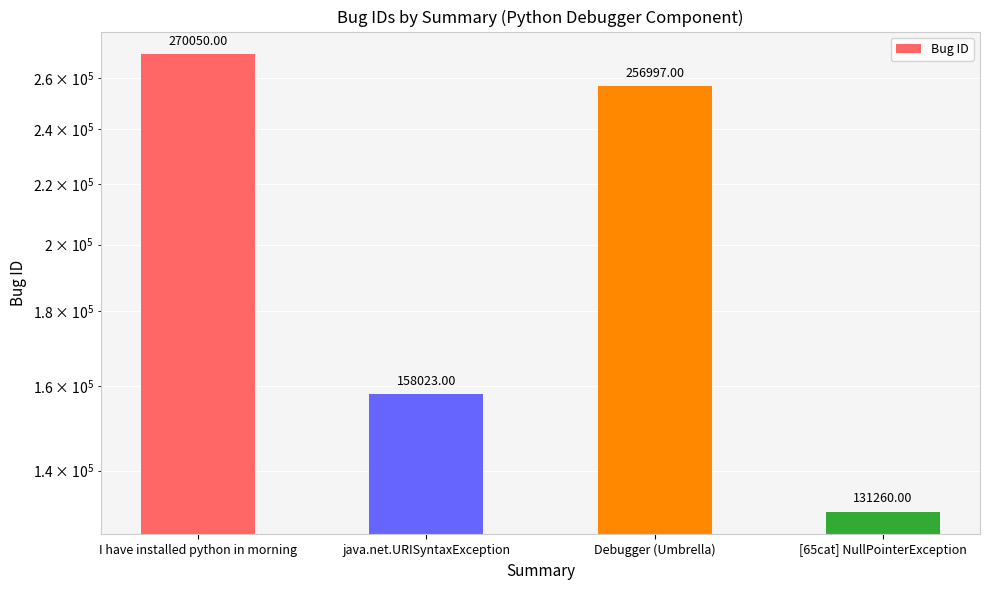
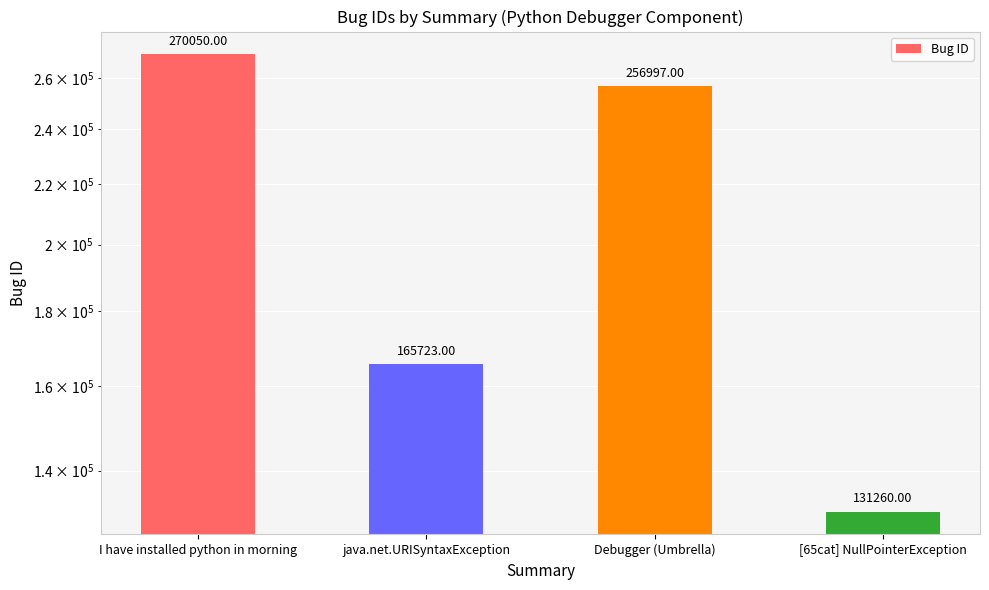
java.net.URISyntaxException: 158023.00 -> 165723.00
